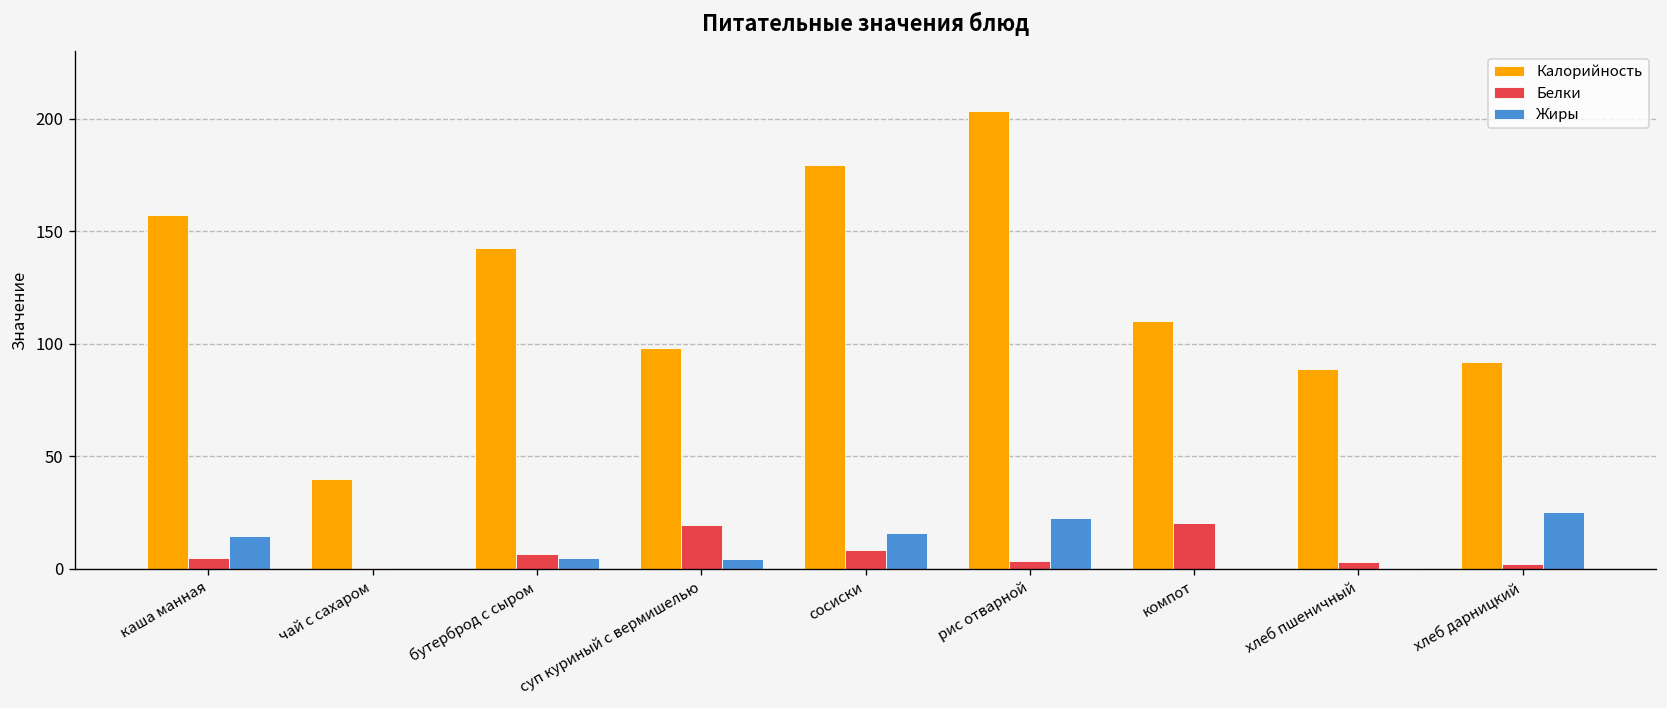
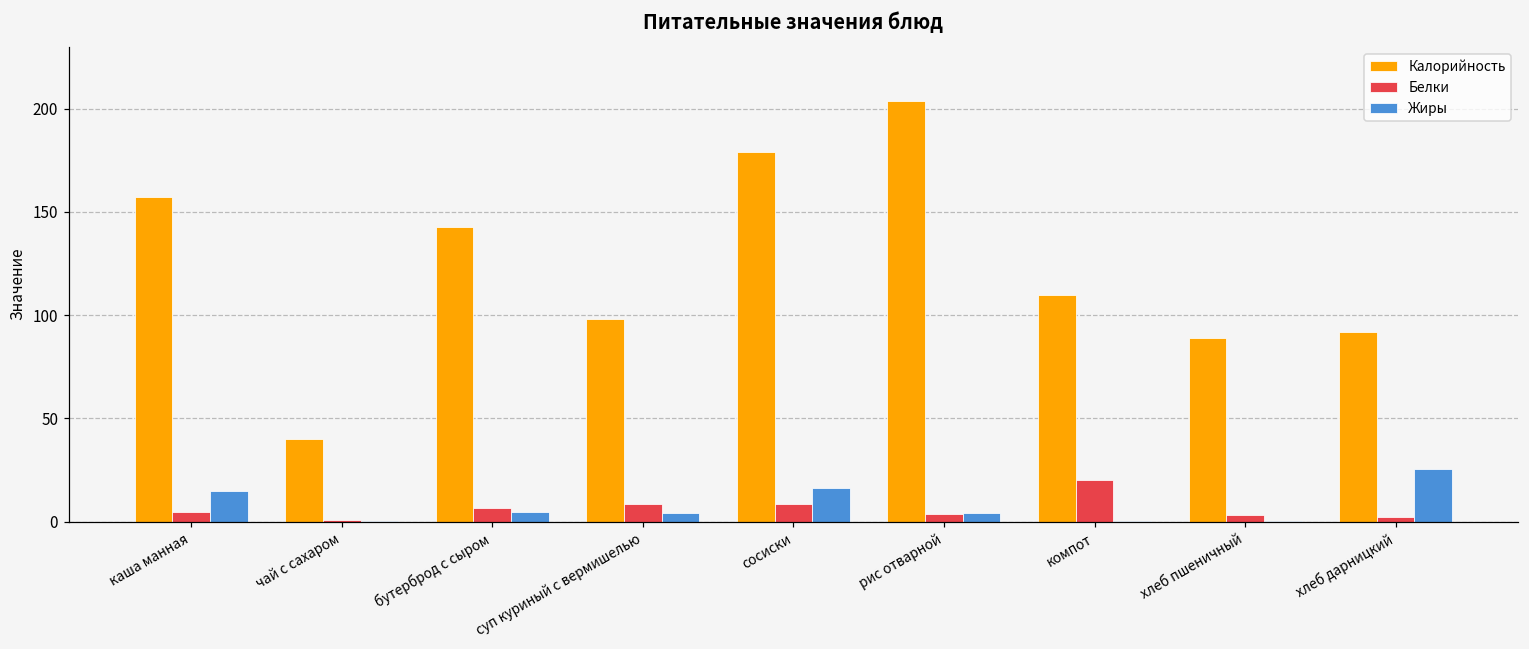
Белки, суп куриный с вермишелью: 19 -> 8
Жиры, рис отварной: 23 -> 4
